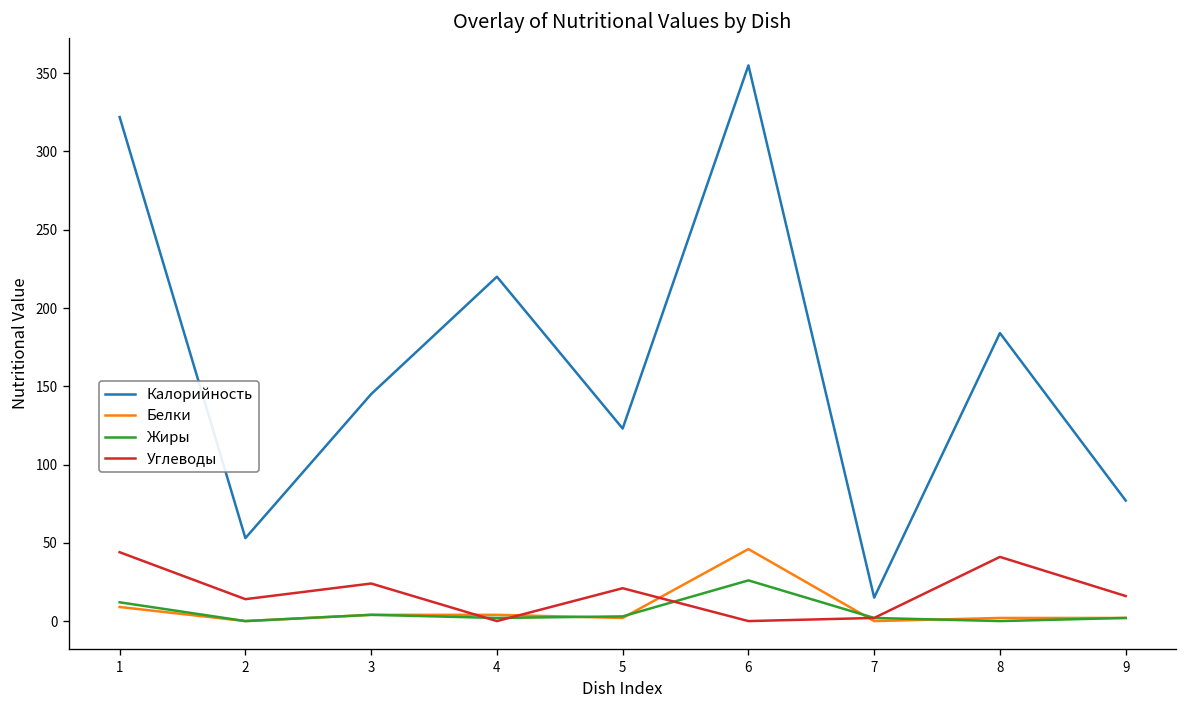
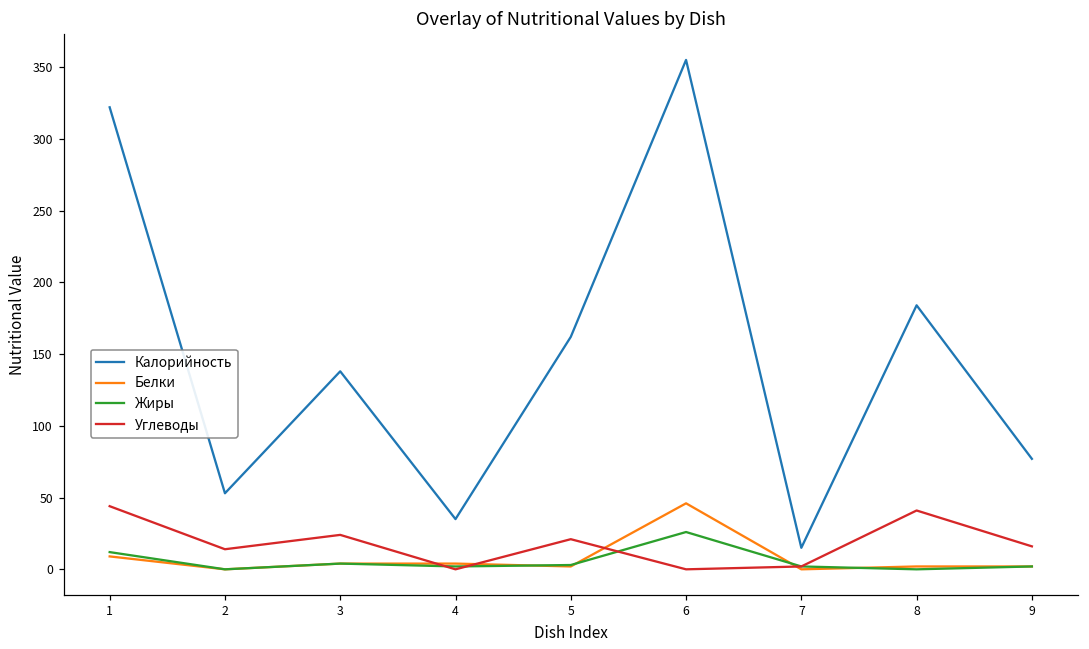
Калорийность, 3: 145 -> 138
Калорийность, 4: 220 -> 35
Калорийность, 5: 123 -> 162
